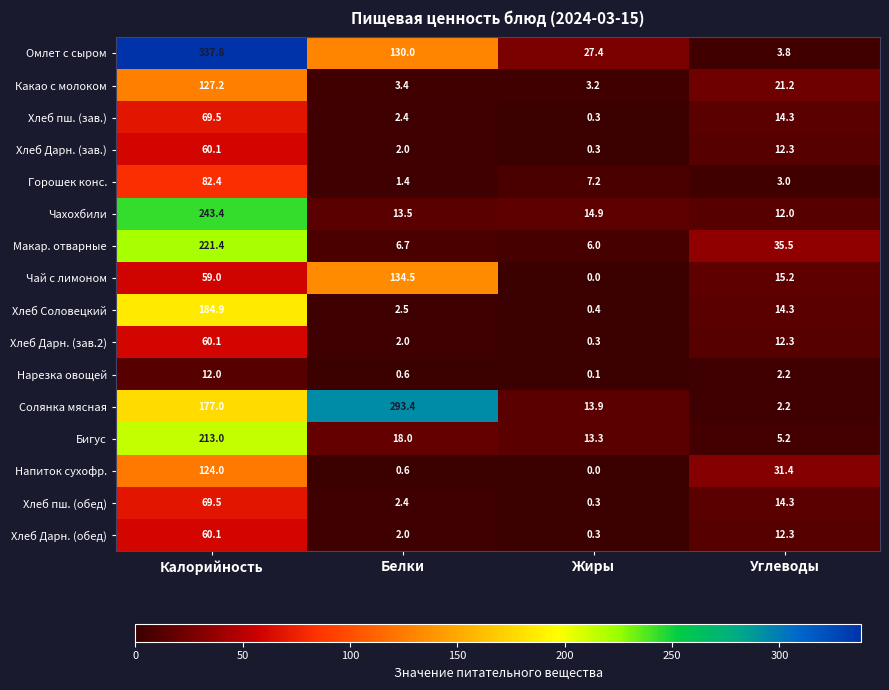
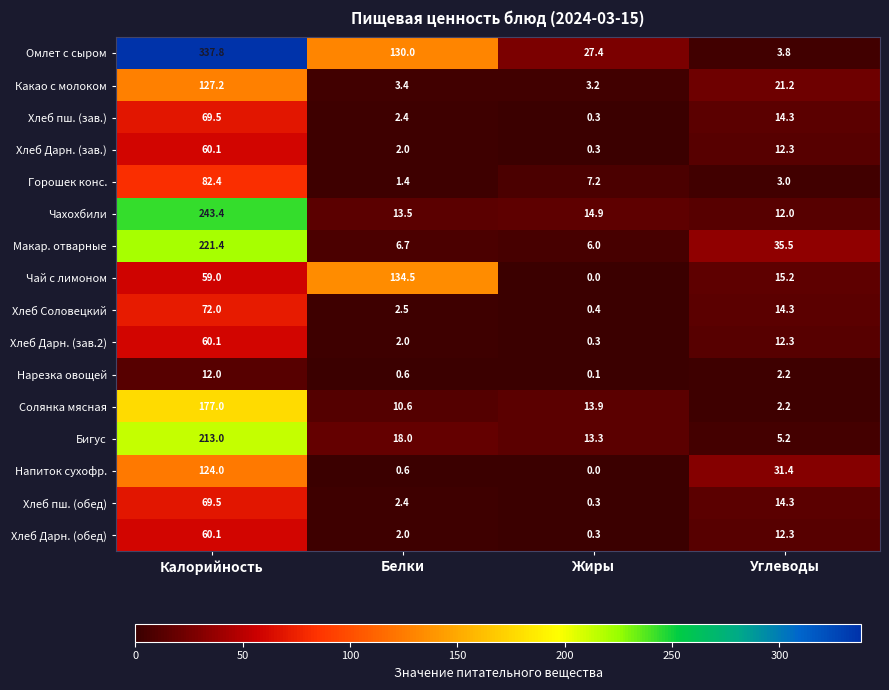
Хлеб Соловецкий, Калорийность: 184.9 -> 72.0
Солянка мясная, Белки: 293.4 -> 10.6
